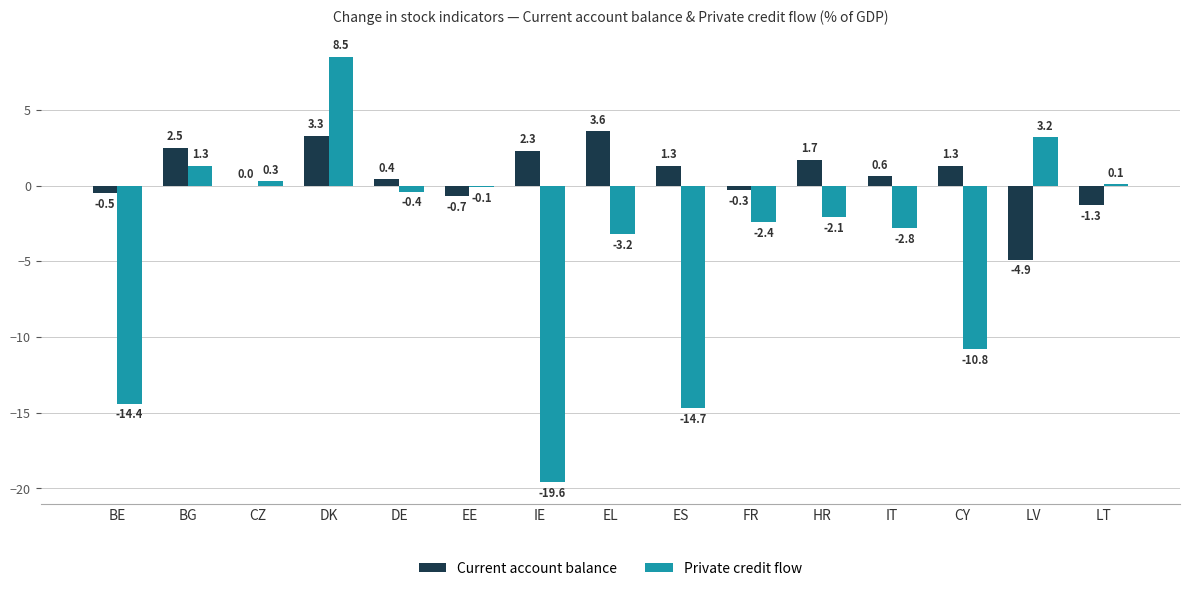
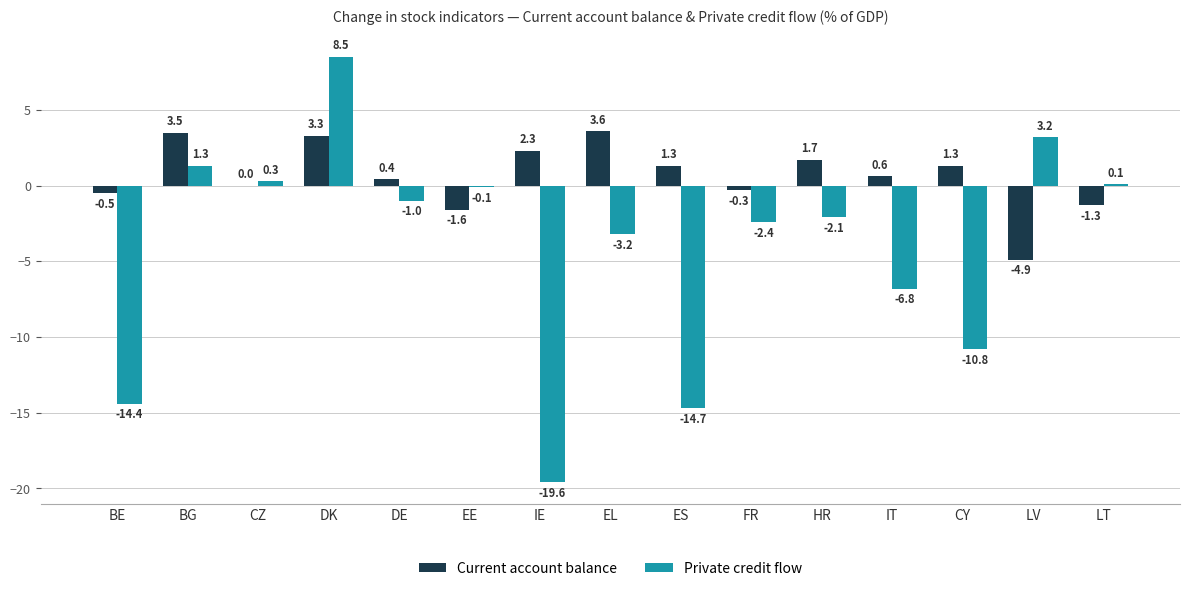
Current account balance, BG: 2.5 -> 3.5
Private credit flow, DE: -0.4 -> -1.0
Current account balance, EE: -0.7 -> -1.6
Private credit flow, IT: -2.8 -> -6.8
